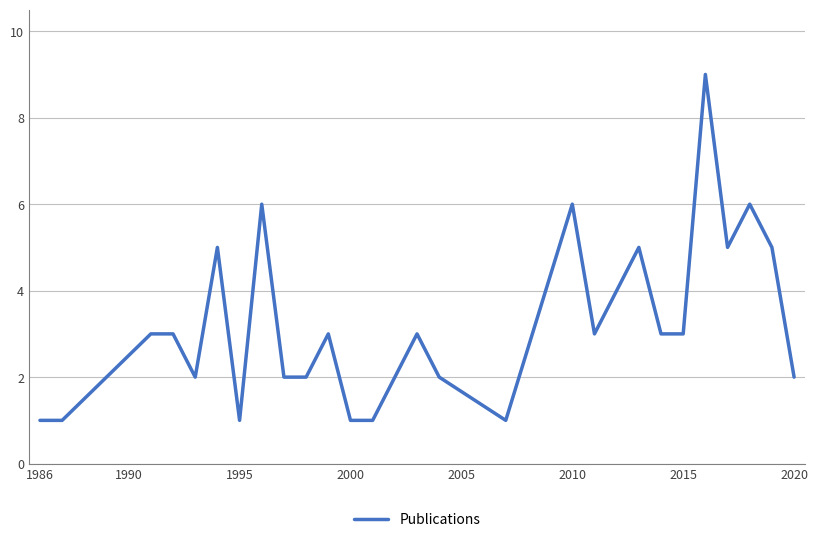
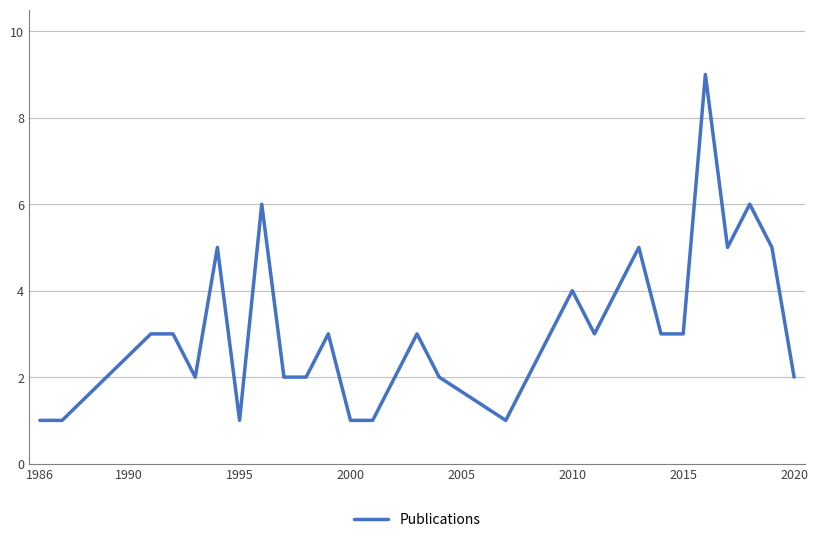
2010: 6 -> 4
